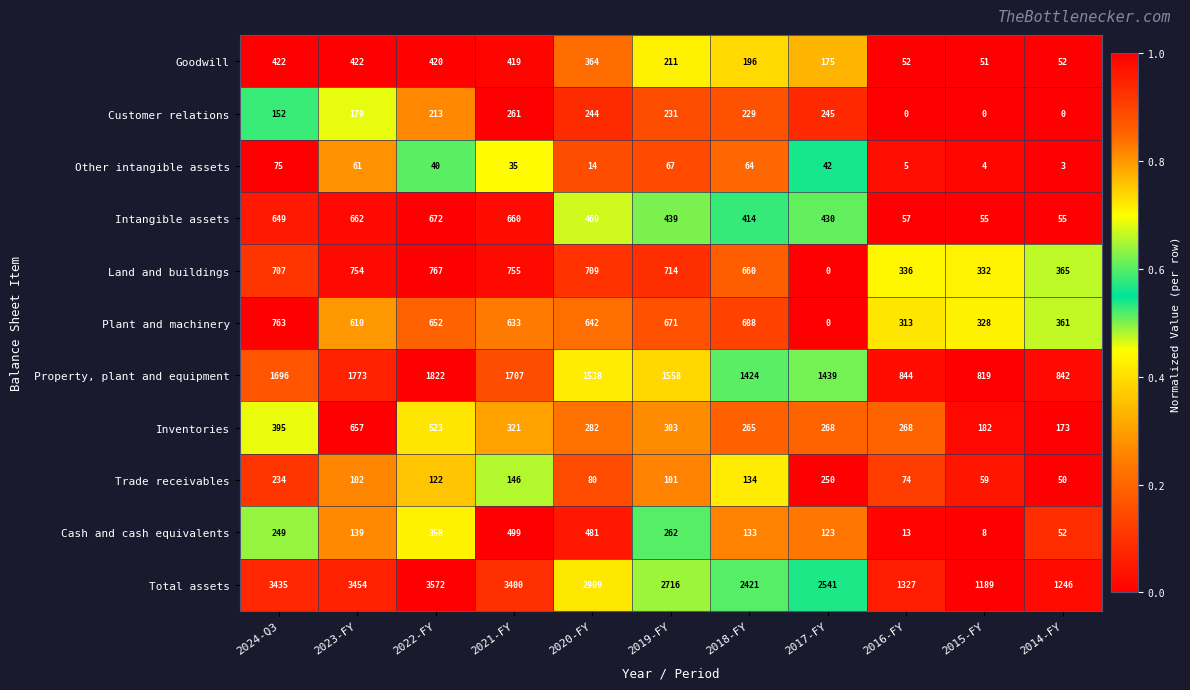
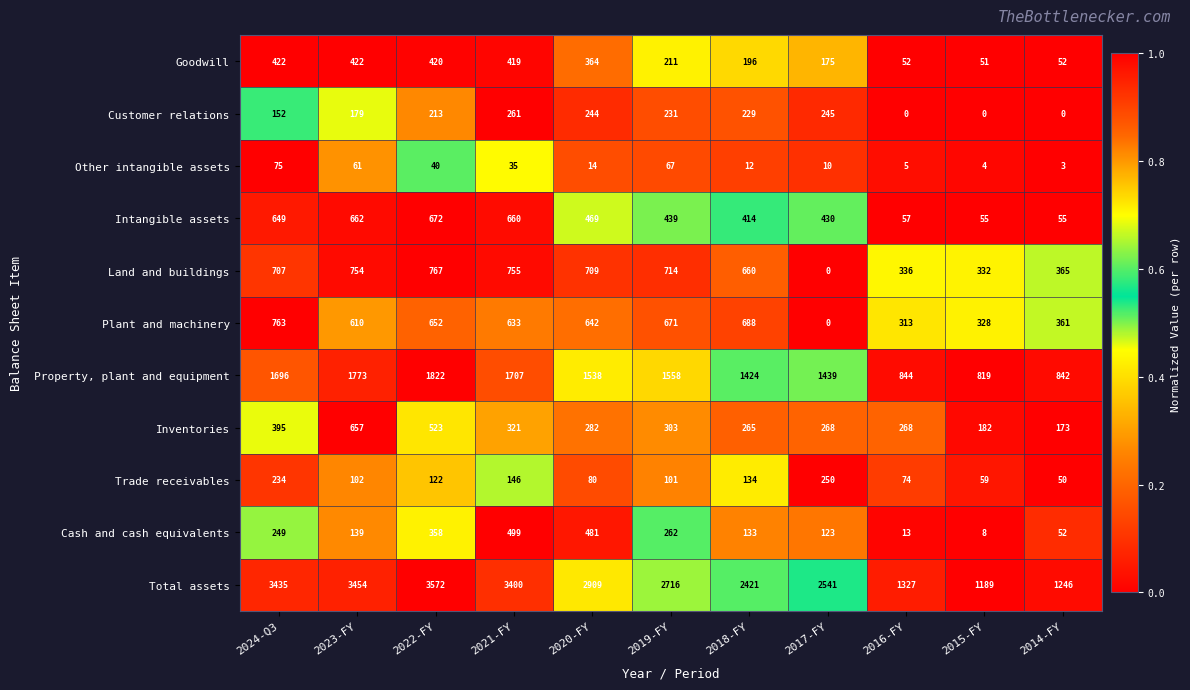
Other intangible assets, 2018-FY: 64 -> 12
Other intangible assets, 2017-FY: 42 -> 10
